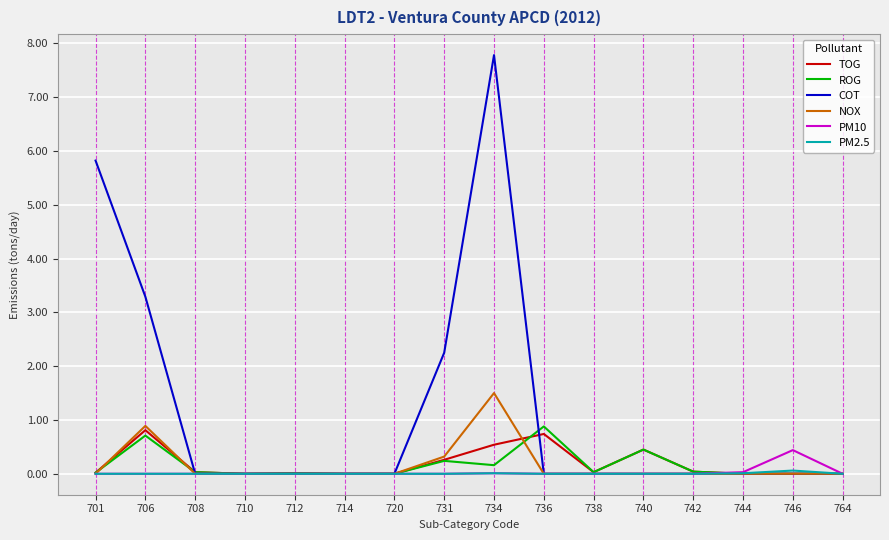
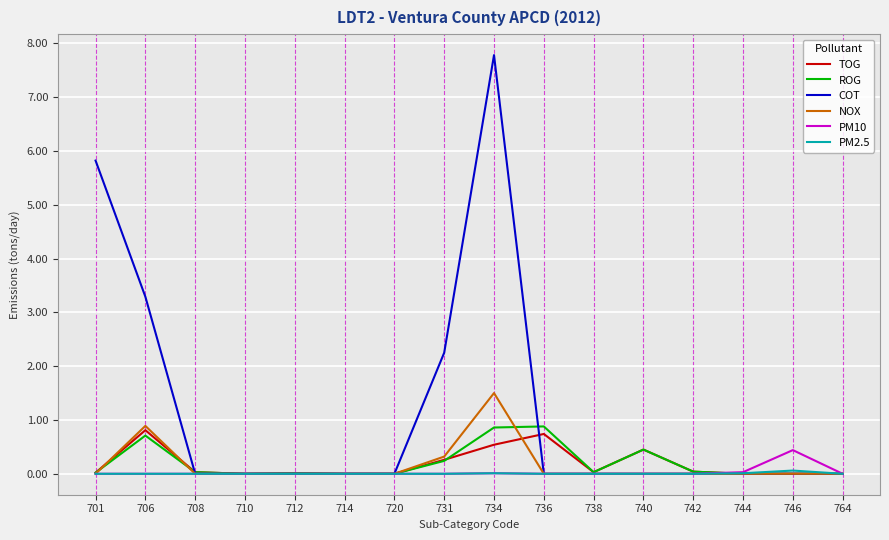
ROG, 734: 0.2 -> 0.9
